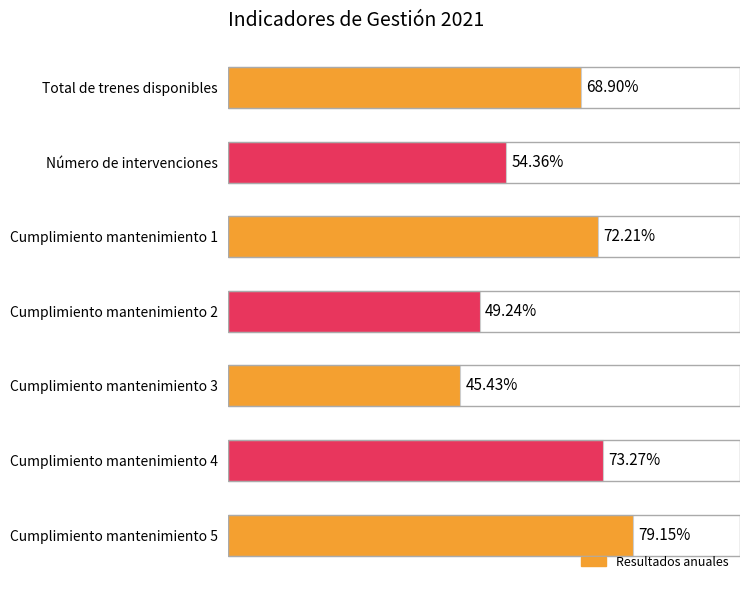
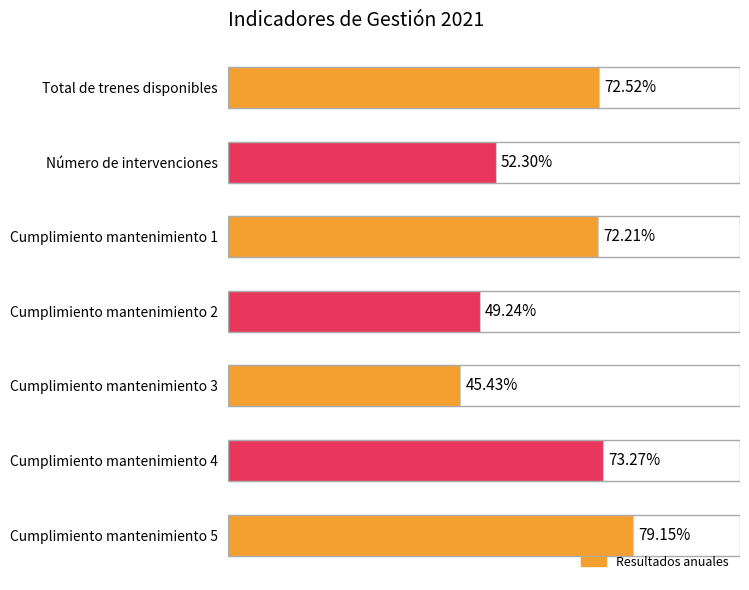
Total de trenes disponibles: 68.90% -> 72.52%
Número de intervenciones: 54.36% -> 52.30%
